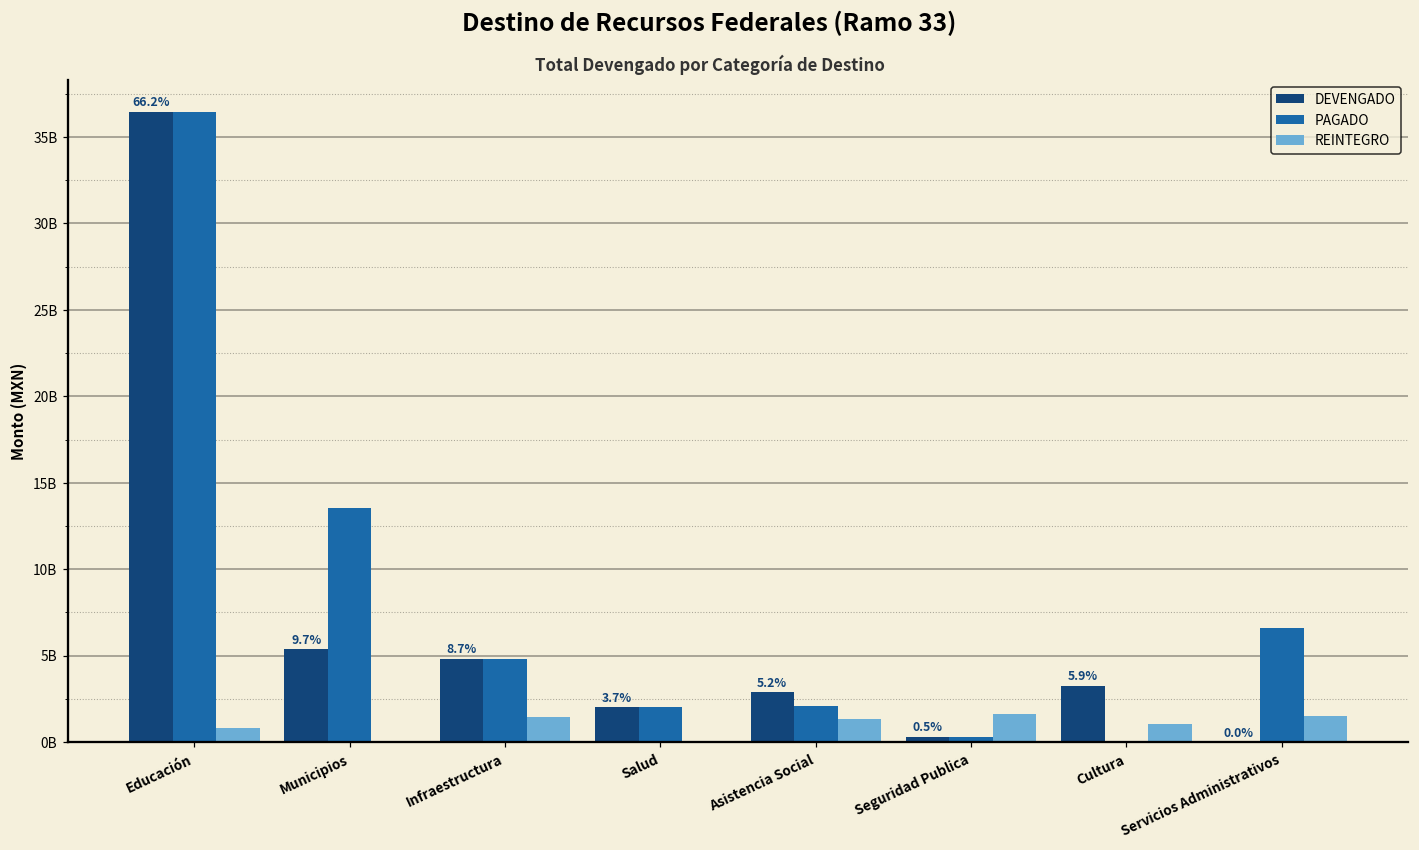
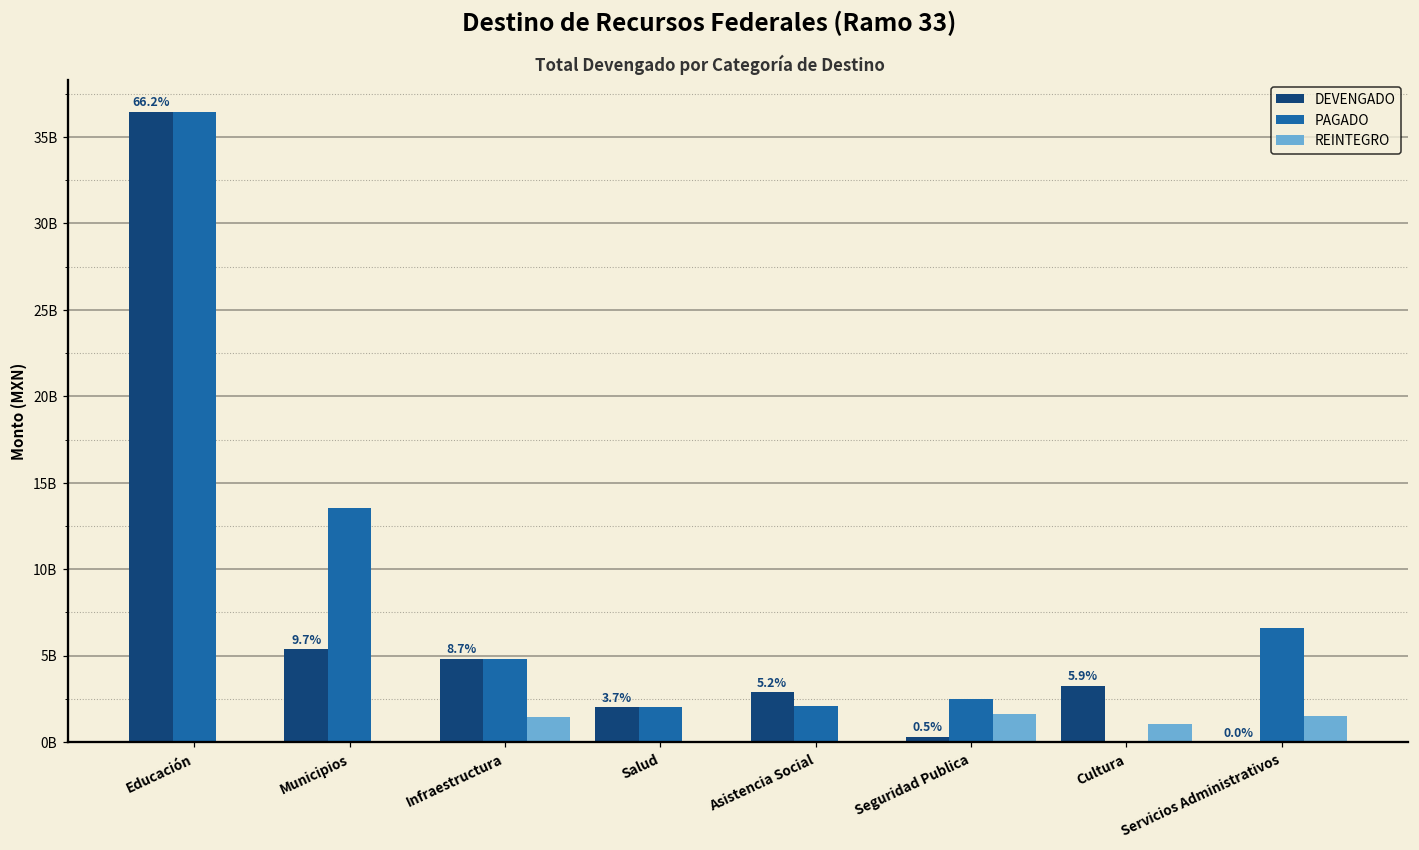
REINTEGRO, Educación: 800000000 -> 0
REINTEGRO, Asistencia Social: 1300000000 -> 0
PAGADO, Seguridad Publica: 300000000 -> 2500000000
